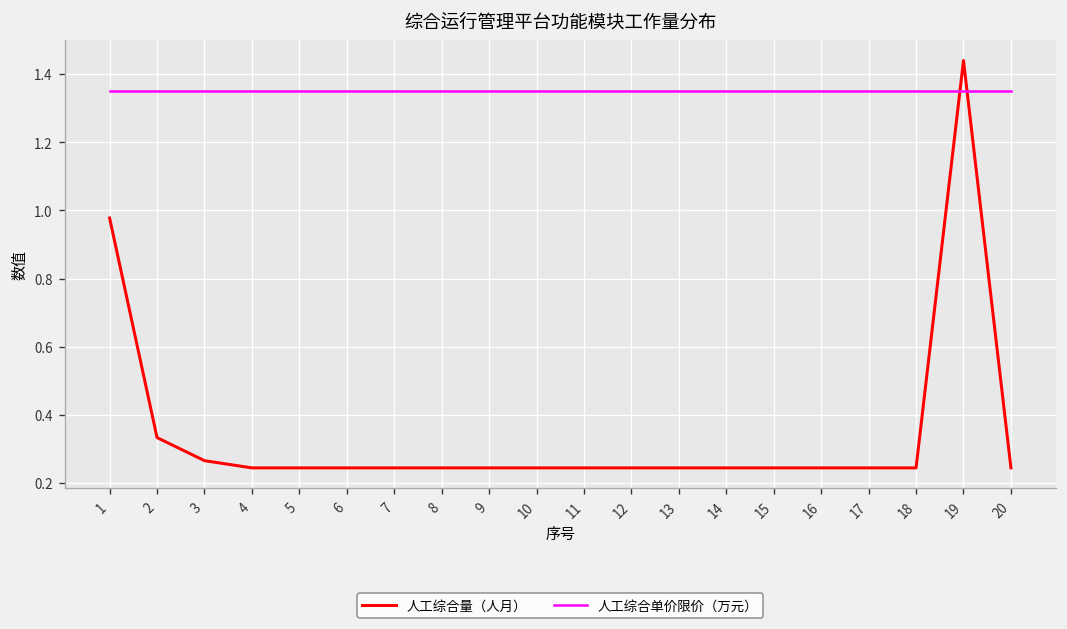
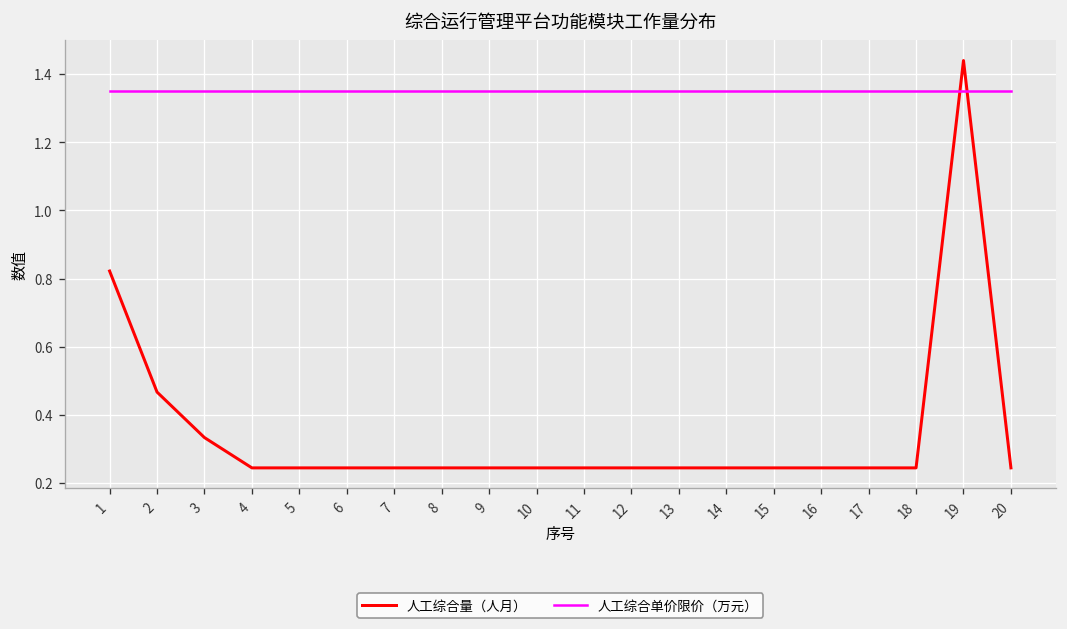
人工综合量（人月）, 1: 0.98 -> 0.82
人工综合量（人月）, 2: 0.33 -> 0.47
人工综合量（人月）, 3: 0.27 -> 0.33
